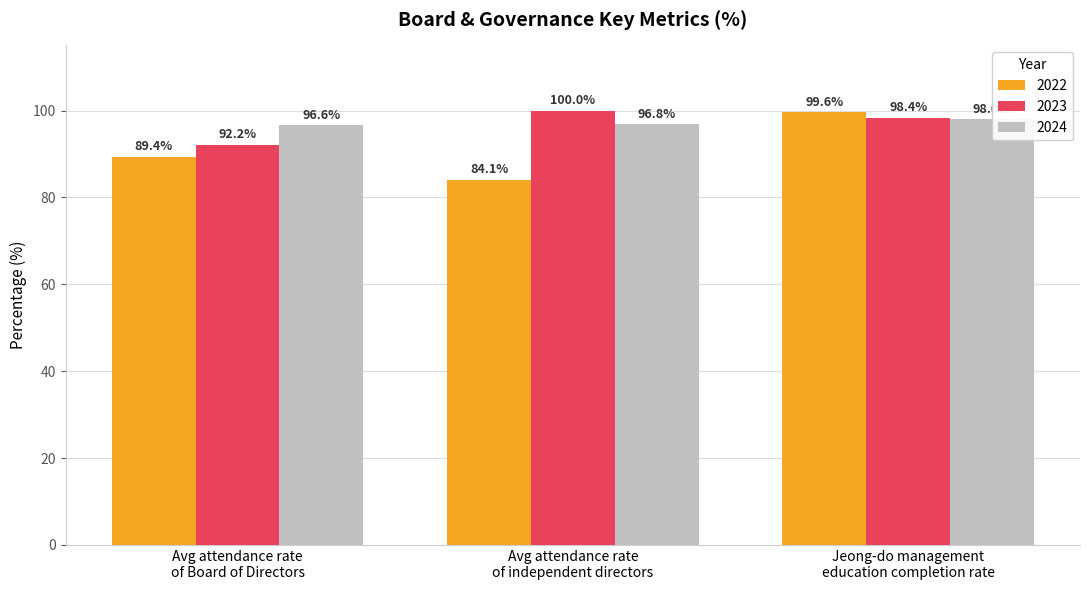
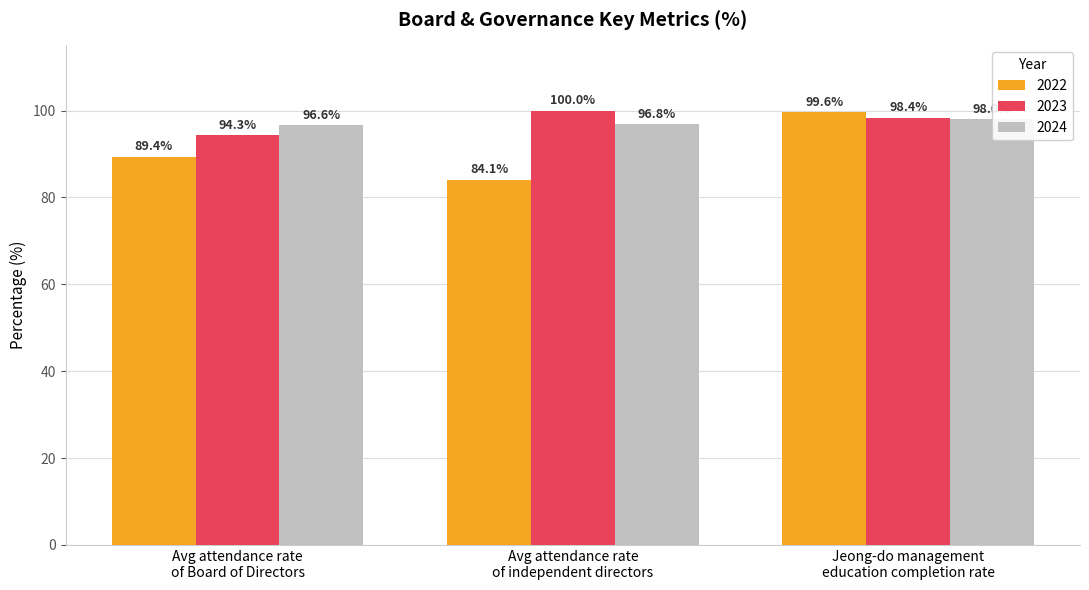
2023, Avg attendance rate of Board of Directors: 92.2% -> 94.3%
